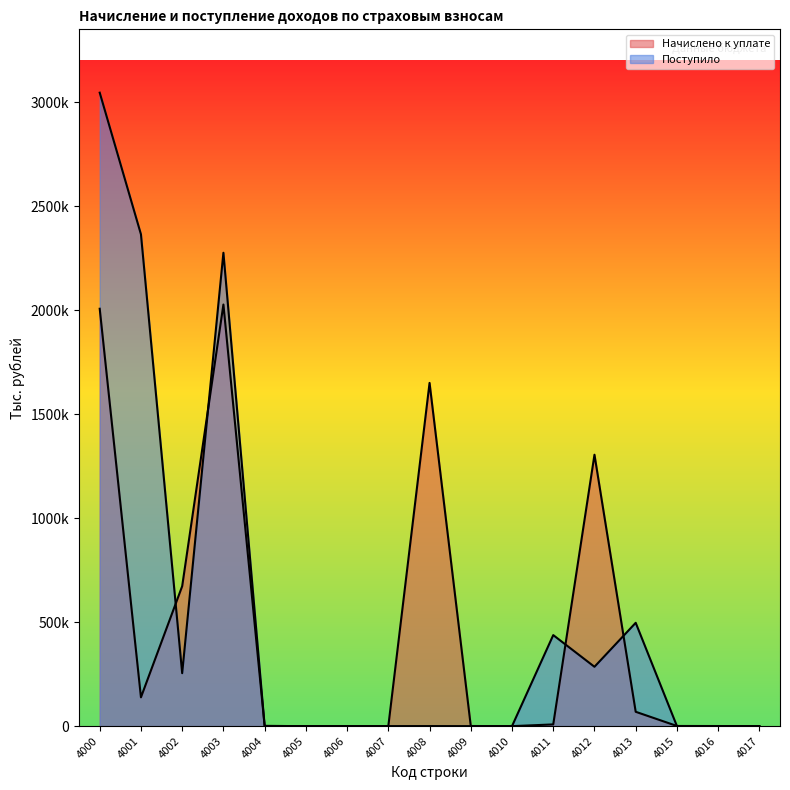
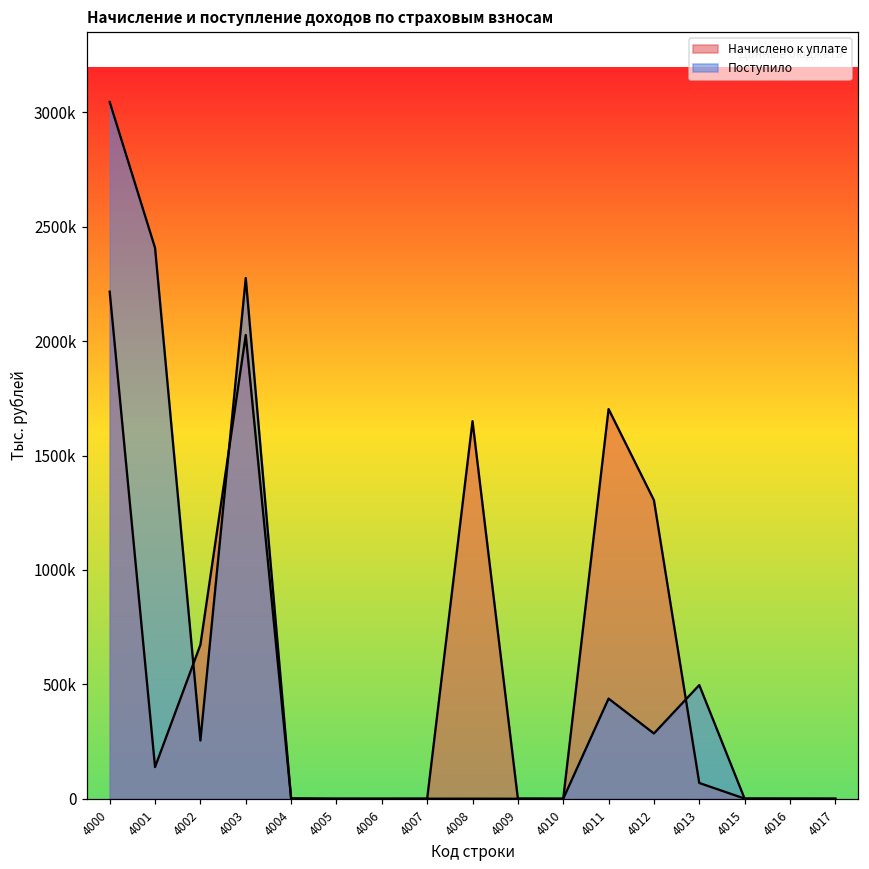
Начислено к уплате, 4000: 2010000 -> 2220000
Поступило, 4001: 2360000 -> 2410000
Начислено к уплате, 4011: 10000 -> 1700000
